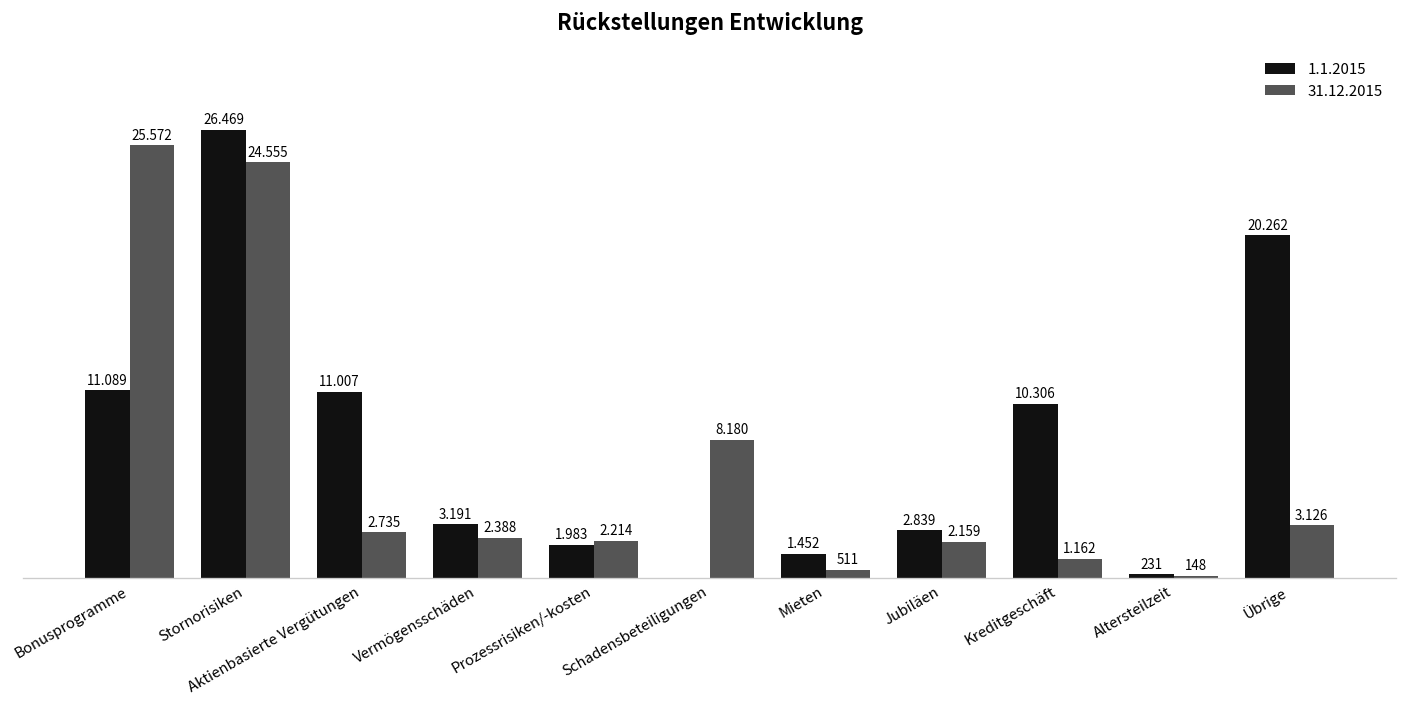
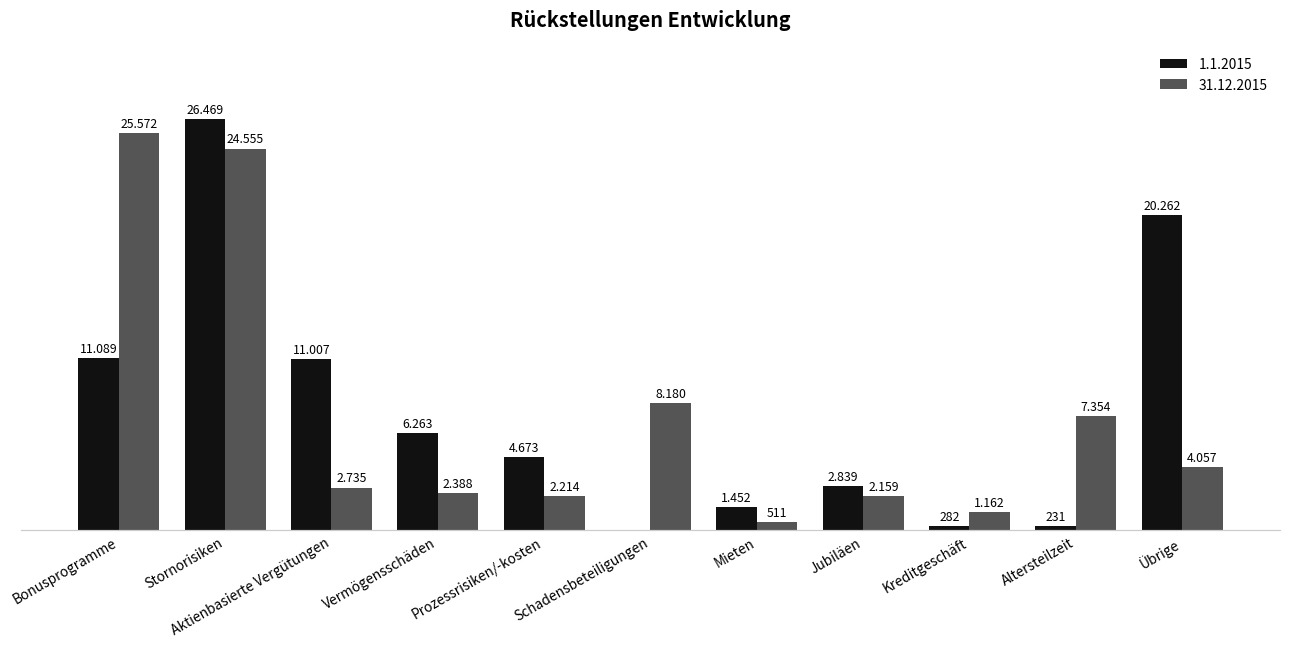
1.1.2015, Vermögensschäden: 3.191 -> 6.263
1.1.2015, Prozessrisiken/-kosten: 1.983 -> 4.673
1.1.2015, Kreditgeschäft: 10.306 -> 282
31.12.2015, Altersteilzeit: 148 -> 7.354
31.12.2015, Übrige: 3.126 -> 4.057
